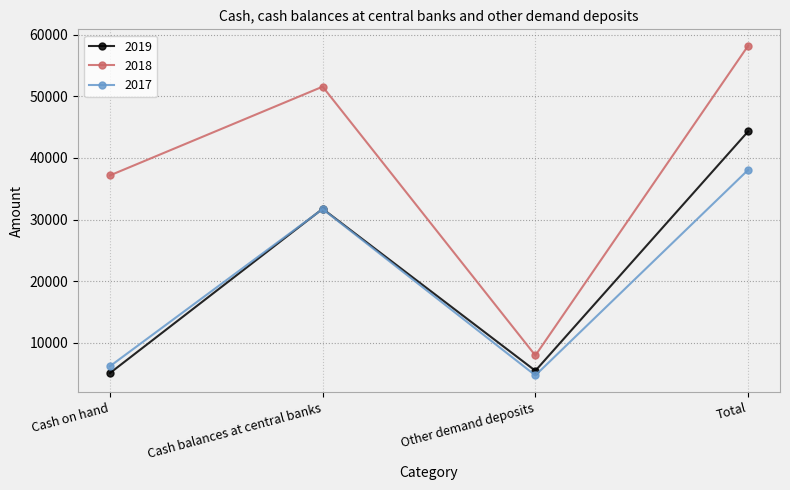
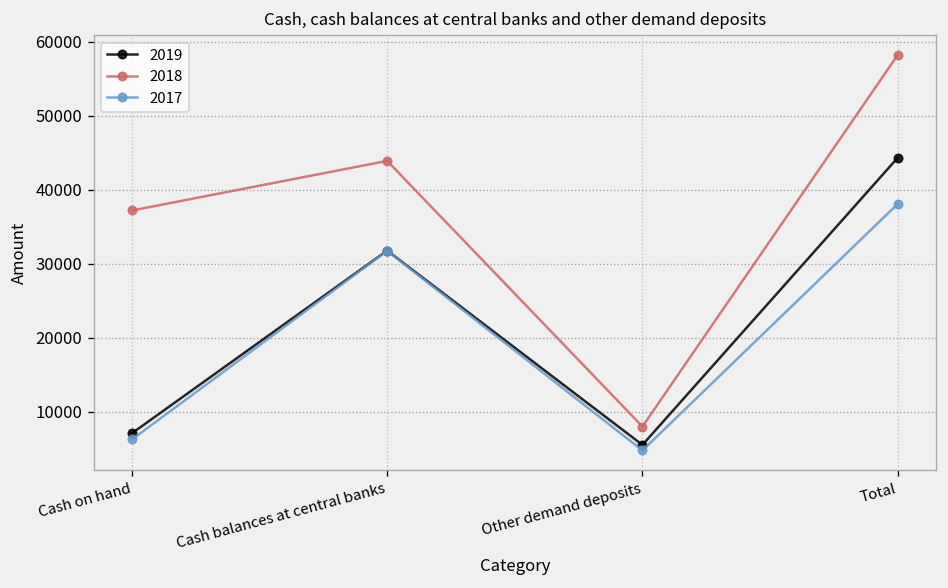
2019, Cash on hand: 5000 -> 7000
2018, Cash balances at central banks: 52000 -> 44000
